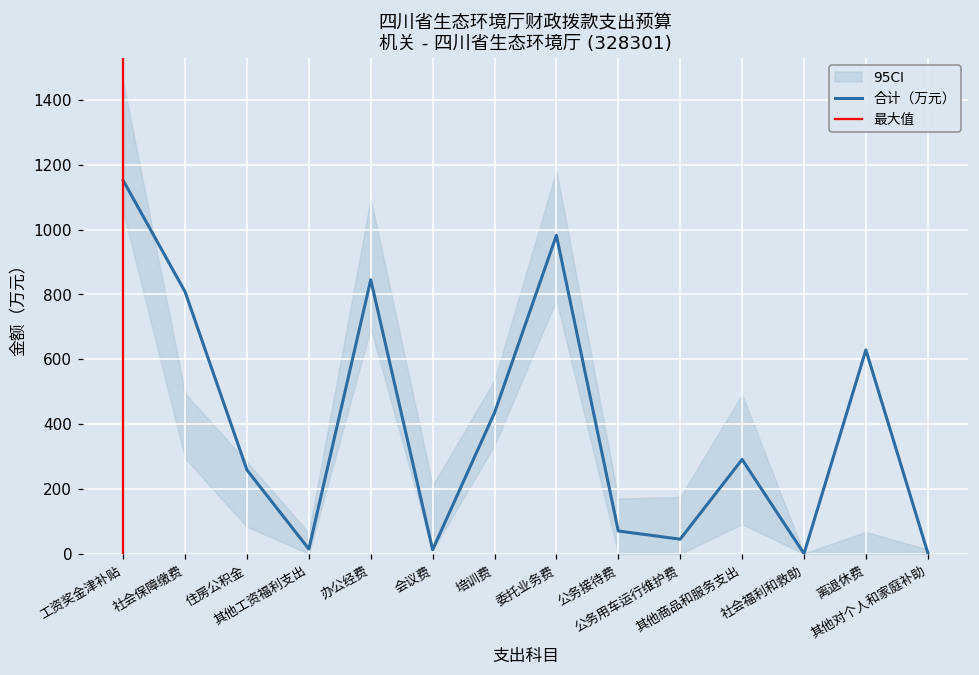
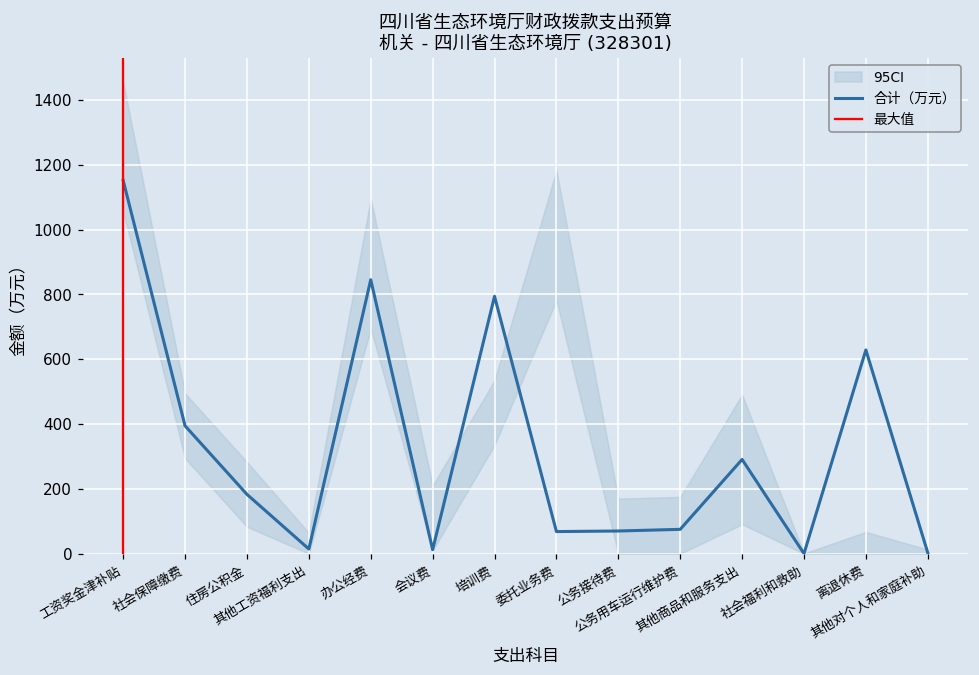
合计（万元）, 社会保障缴费: 810 -> 390
合计（万元）, 住房公积金: 260 -> 180
合计（万元）, 培训费: 440 -> 790
合计（万元）, 委托业务费: 980 -> 70
合计（万元）, 公务用车运行维护费: 40 -> 80
